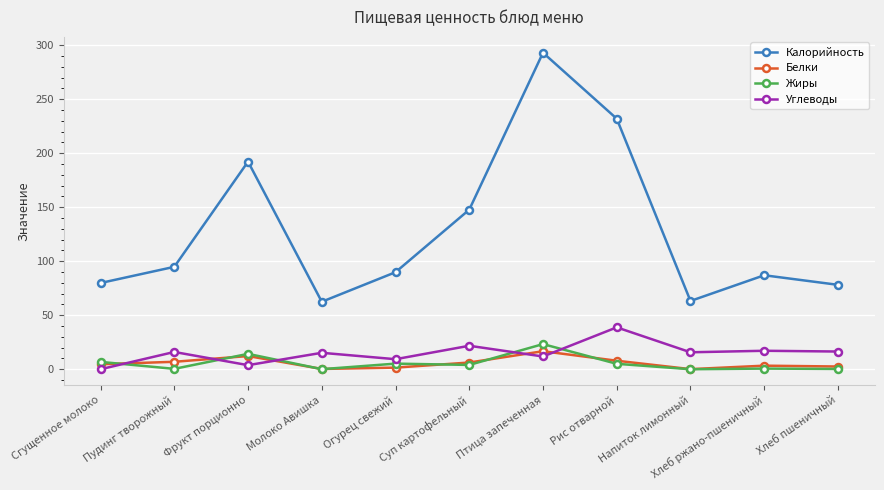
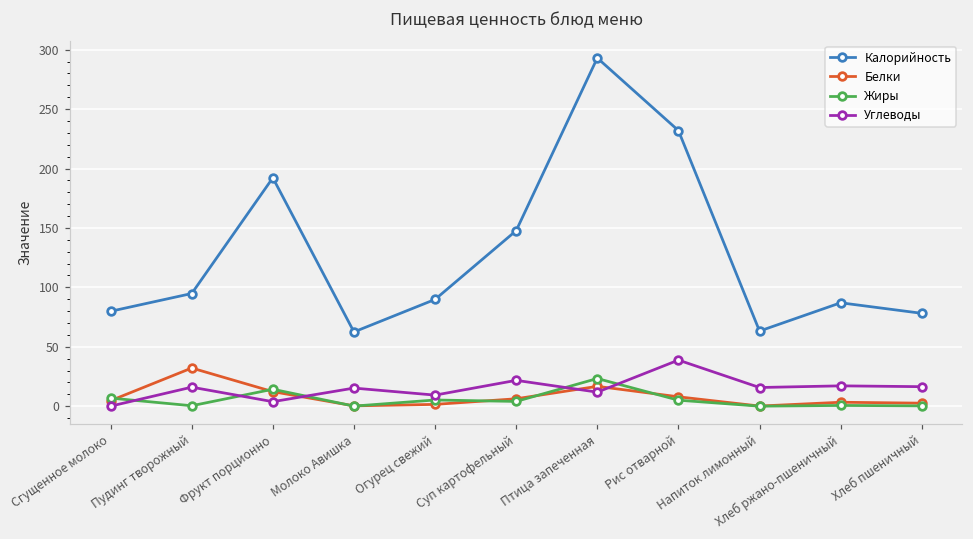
Белки, Пудинг творожный: 7 -> 32
